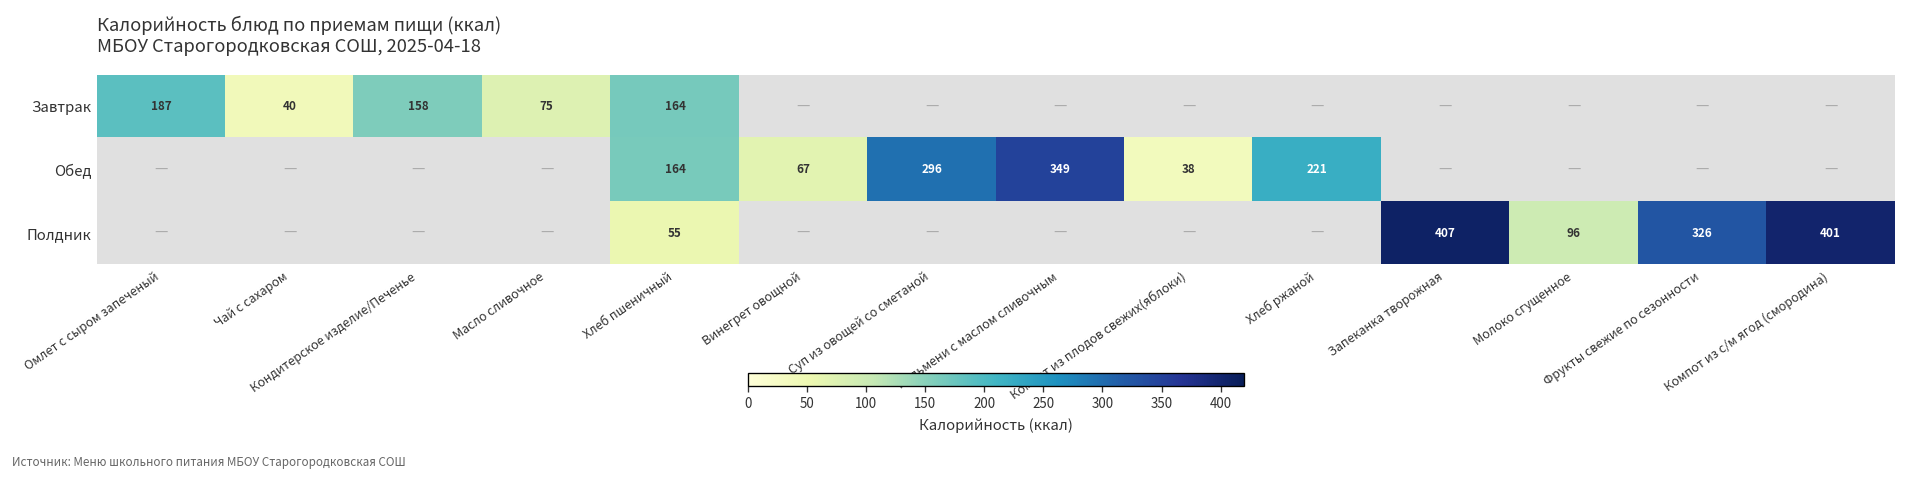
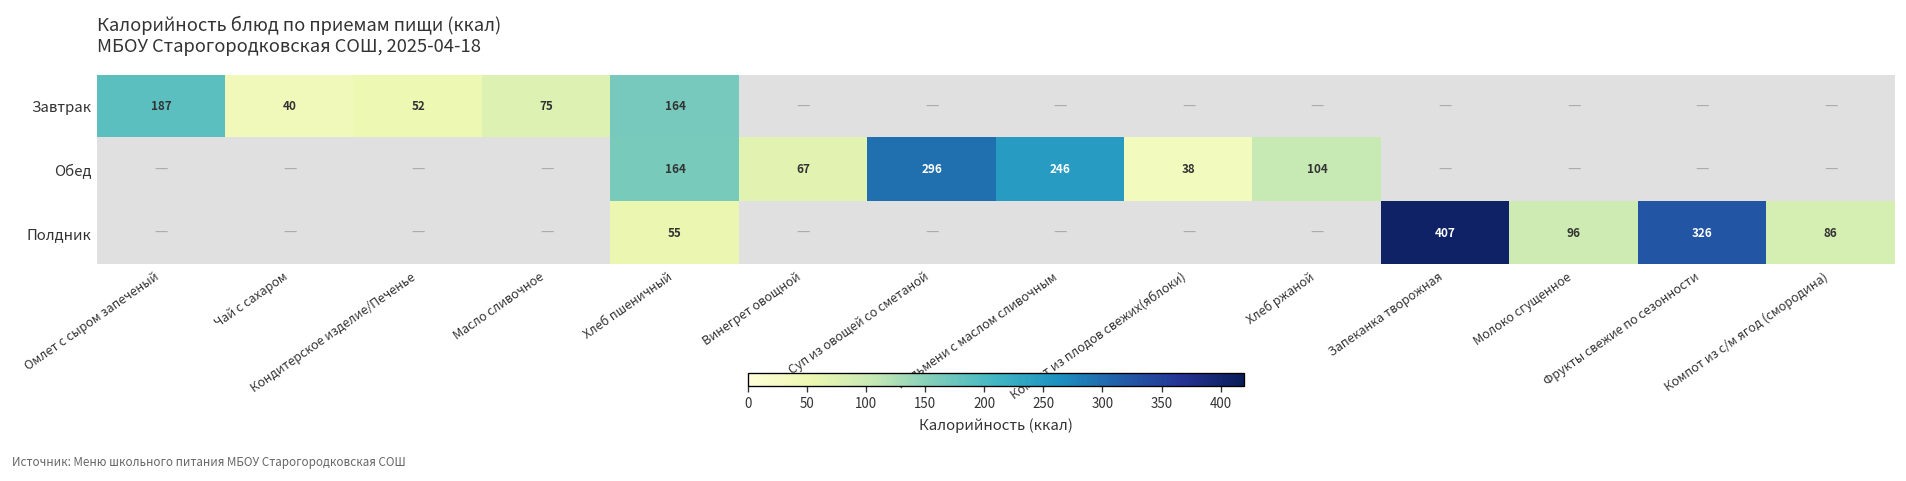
Завтрак, Кондитерское изделие/Печенье: 158 -> 52
Обед, Пельмени с маслом сливочным: 349 -> 246
Обед, Хлеб ржаной: 221 -> 104
Полдник, Компот из с/м ягод (смородина): 401 -> 86
